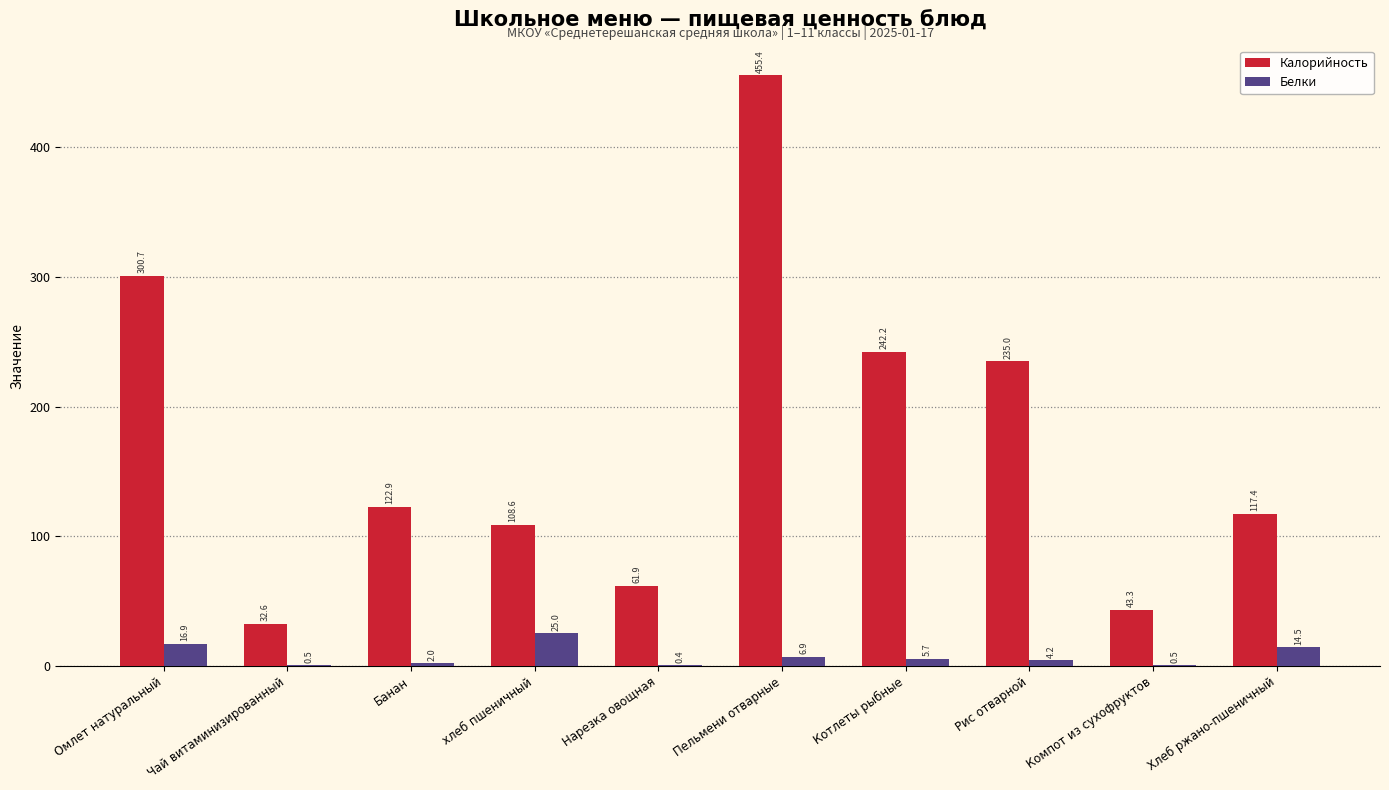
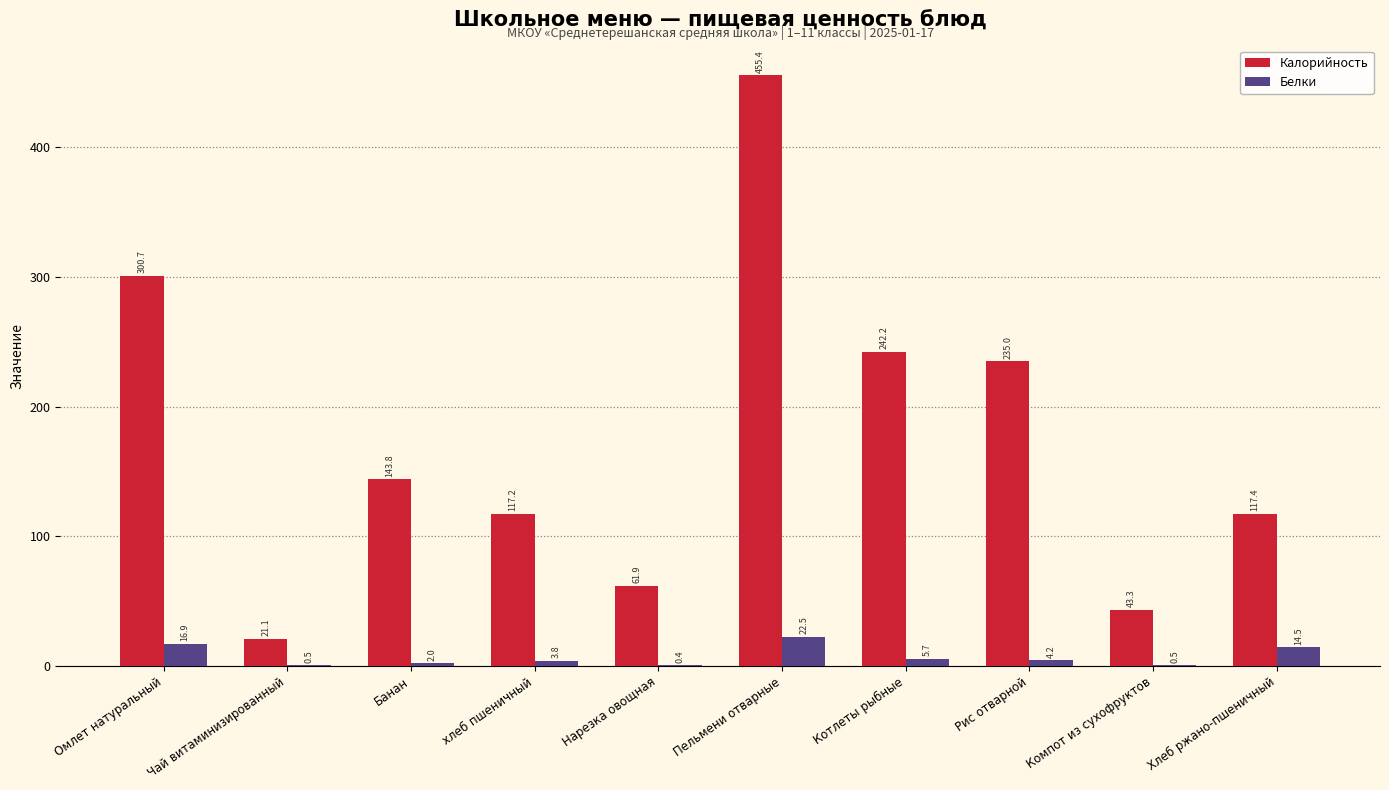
Калорийность, Чай витаминизированный: 32.6 -> 21.1
Калорийность, Банан: 122.9 -> 143.8
Калорийность, хлеб пшеничный: 108.6 -> 117.2
Белки, хлеб пшеничный: 25.0 -> 3.8
Белки, Пельмени отварные: 6.9 -> 22.5
